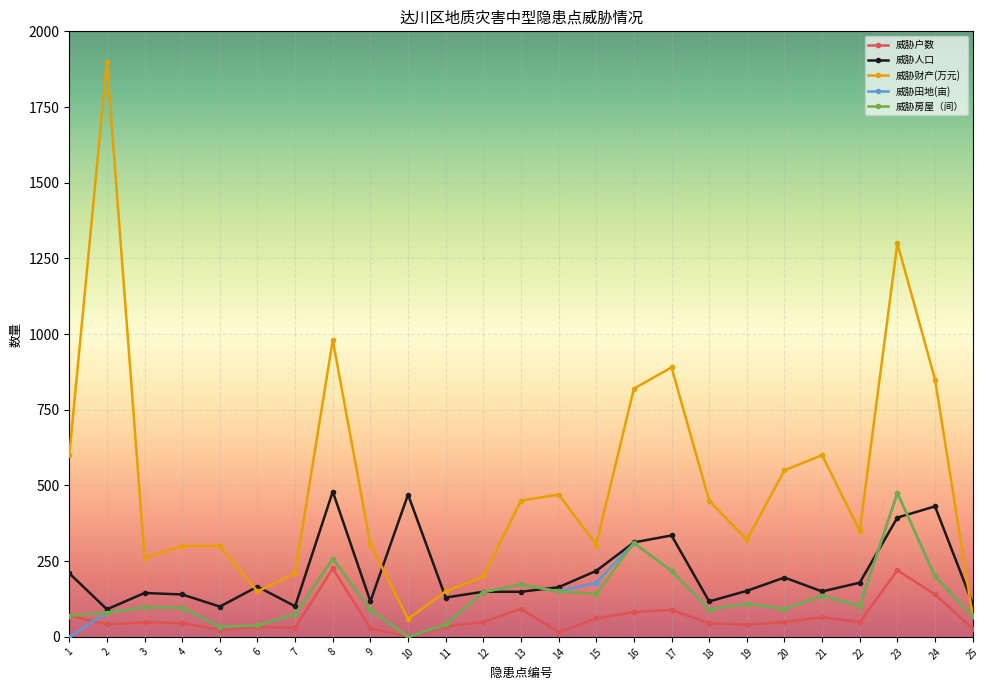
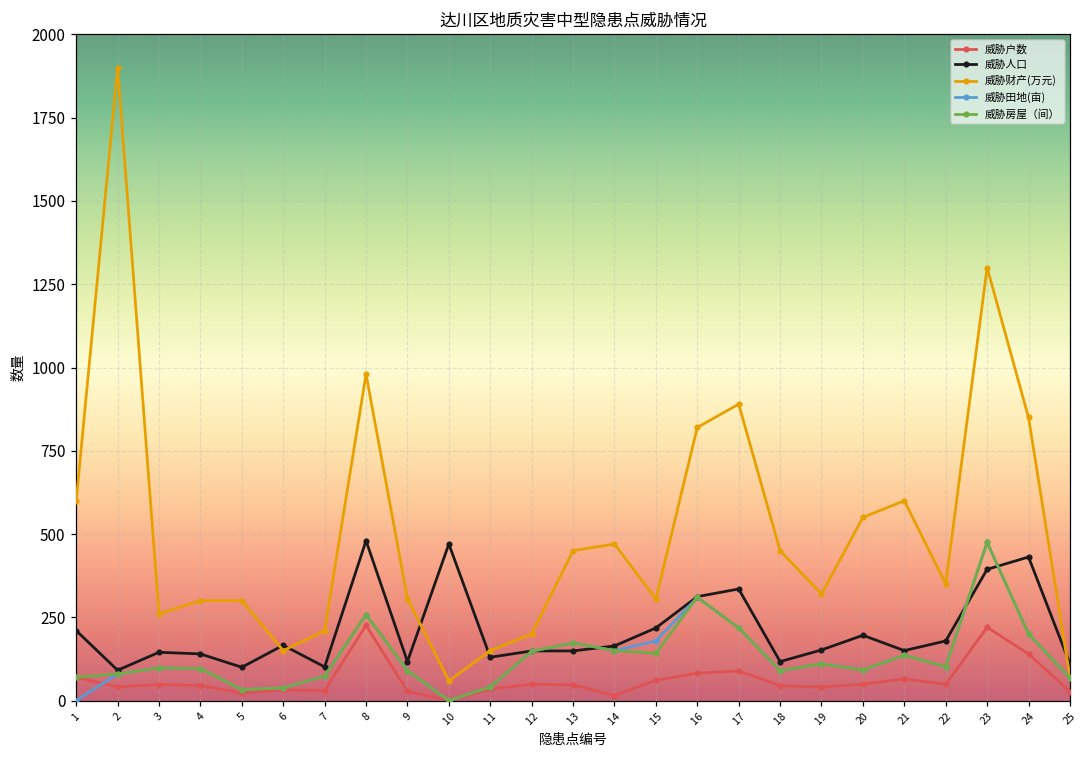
威胁户数, 13: 90 -> 50
